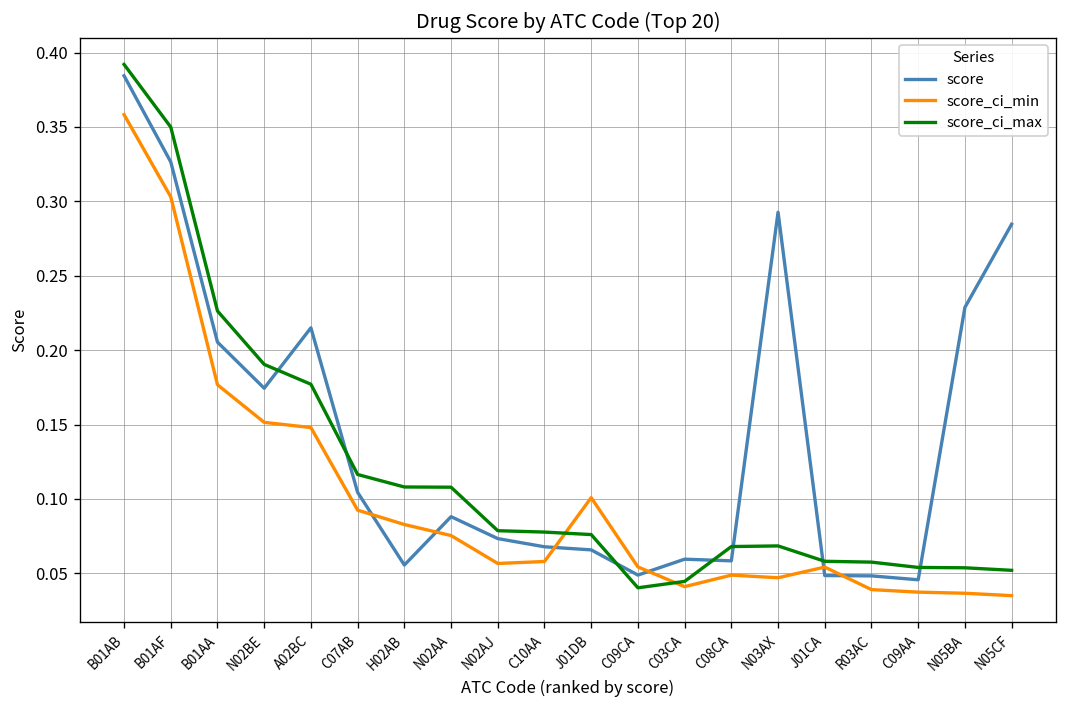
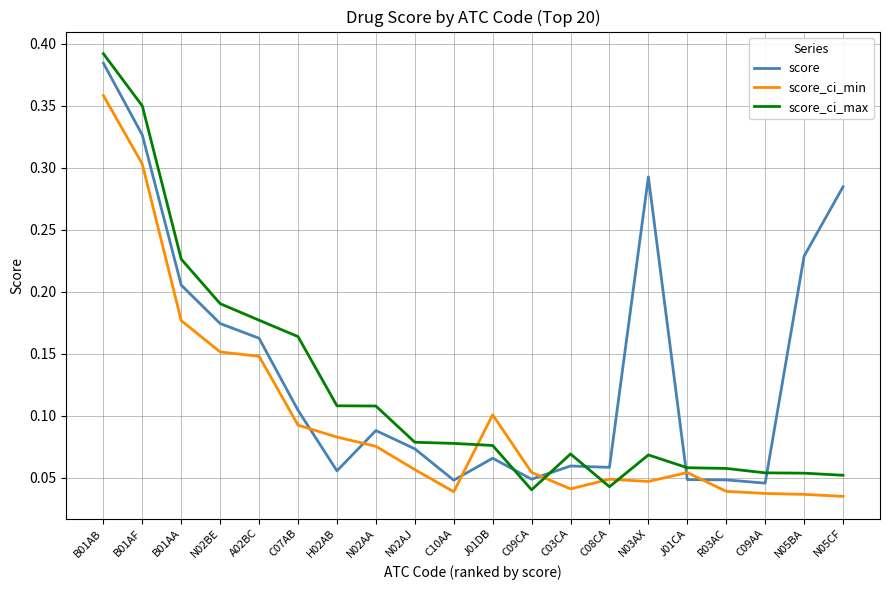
score, A02BC: 0.215 -> 0.163
score_ci_max, C07AB: 0.116 -> 0.164
score, C10AA: 0.068 -> 0.048
score_ci_min, C10AA: 0.058 -> 0.039
score_ci_max, C03CA: 0.045 -> 0.069
score_ci_max, C08CA: 0.068 -> 0.043
